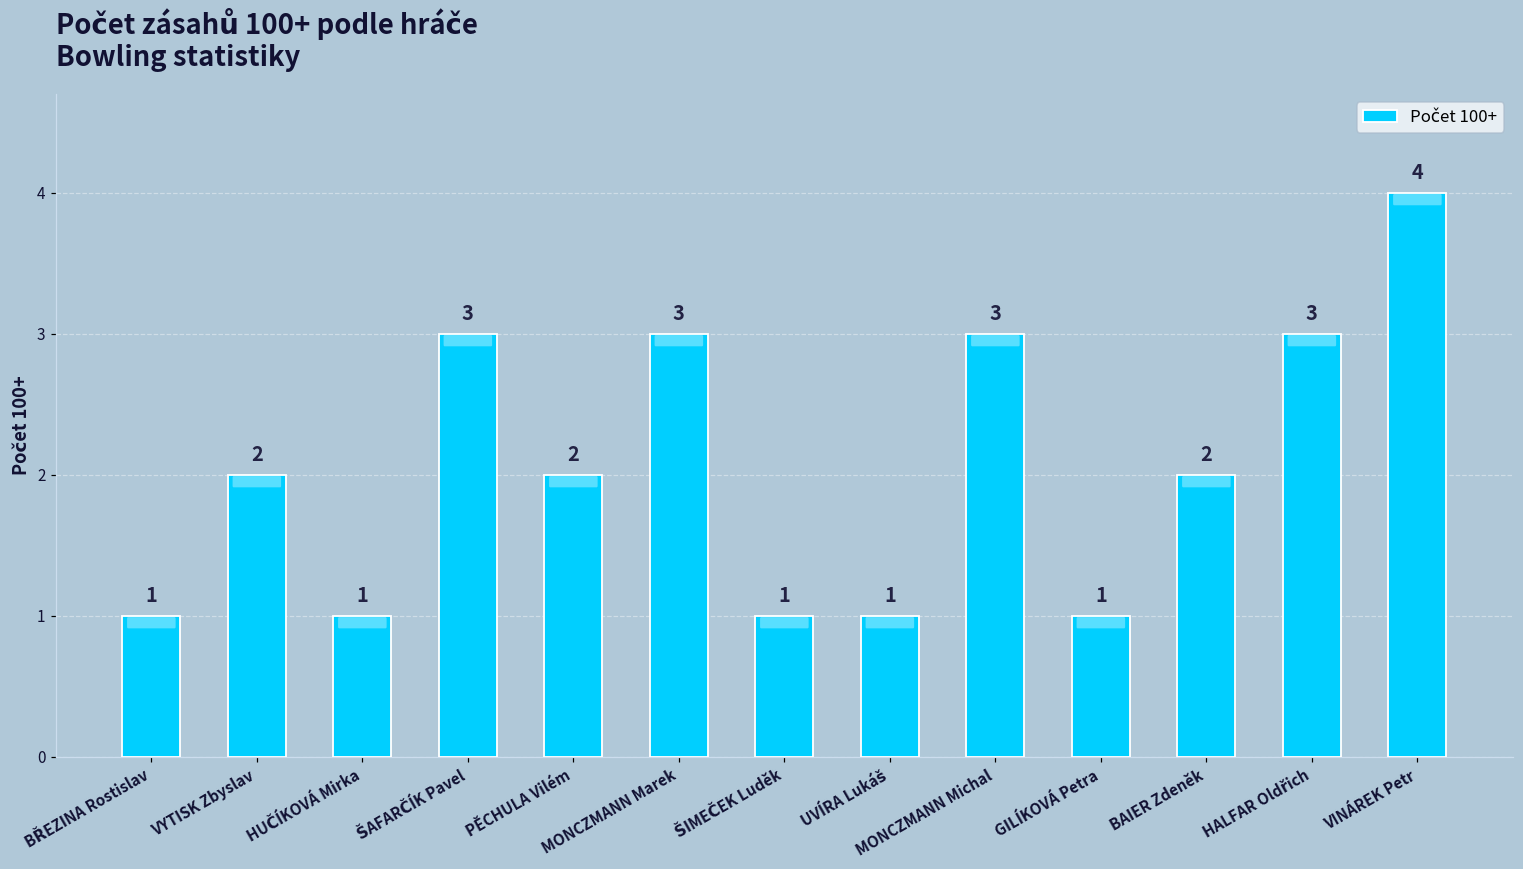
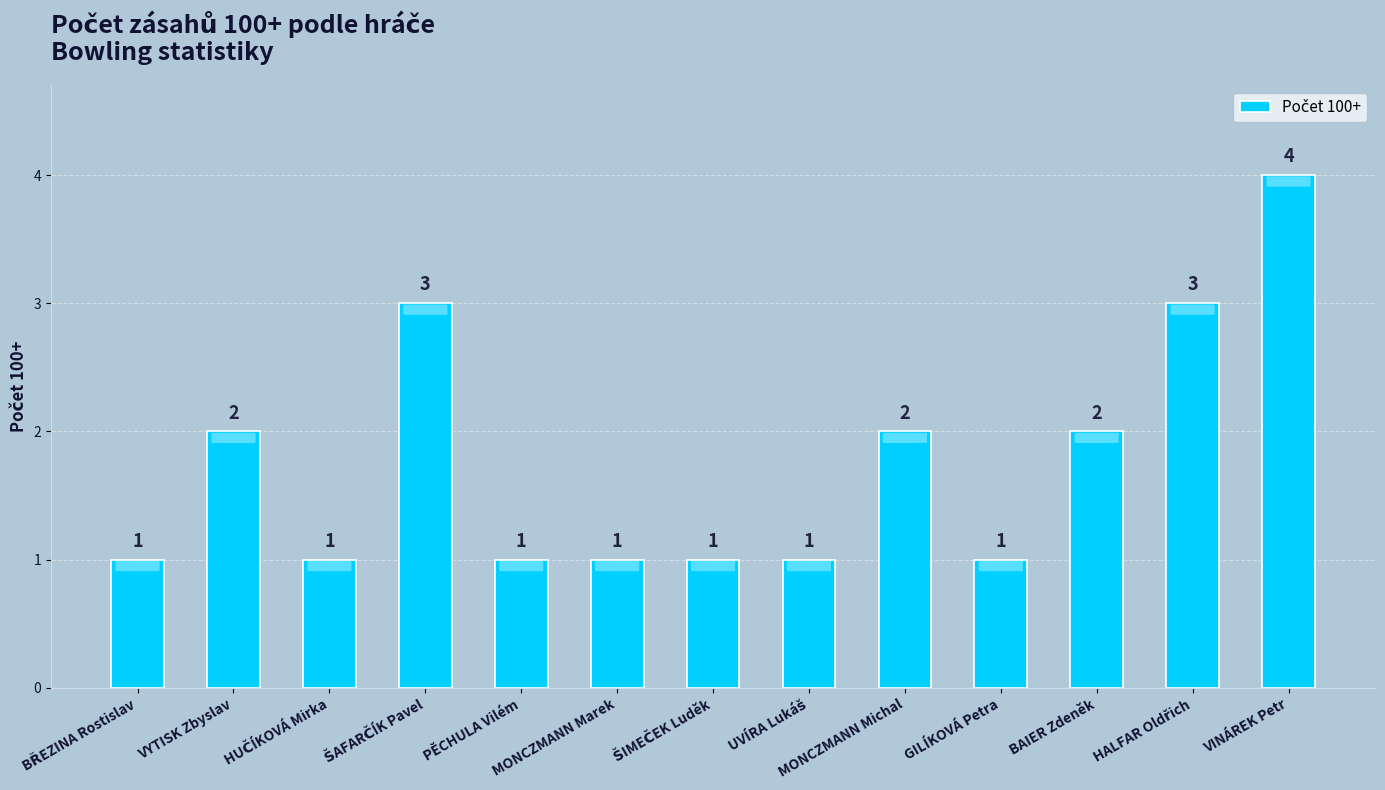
PĚCHULA Vilém: 2 -> 1
MONCZMANN Marek: 3 -> 1
MONCZMANN Michal: 3 -> 2
